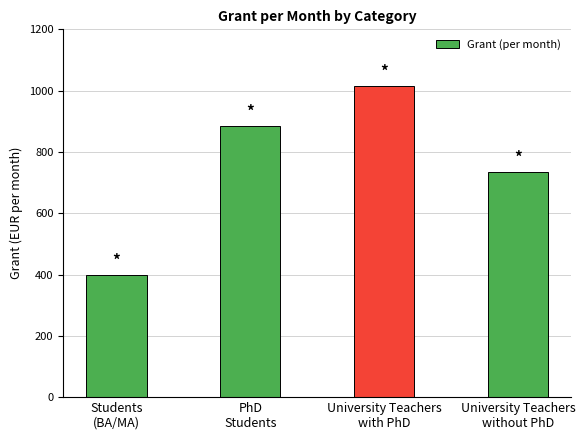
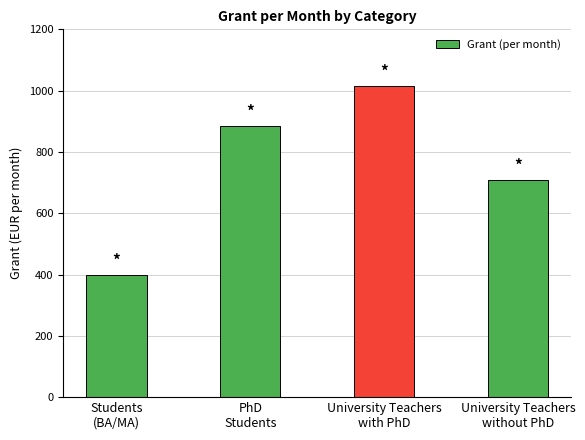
University Teachers without PhD: 730 -> 710
